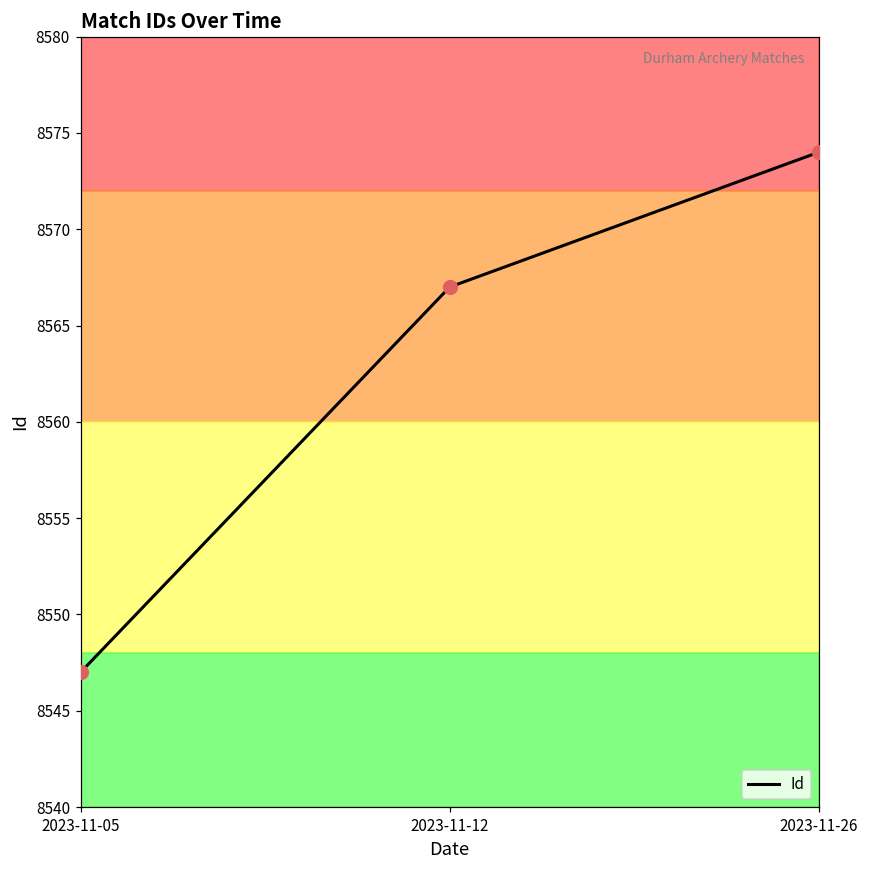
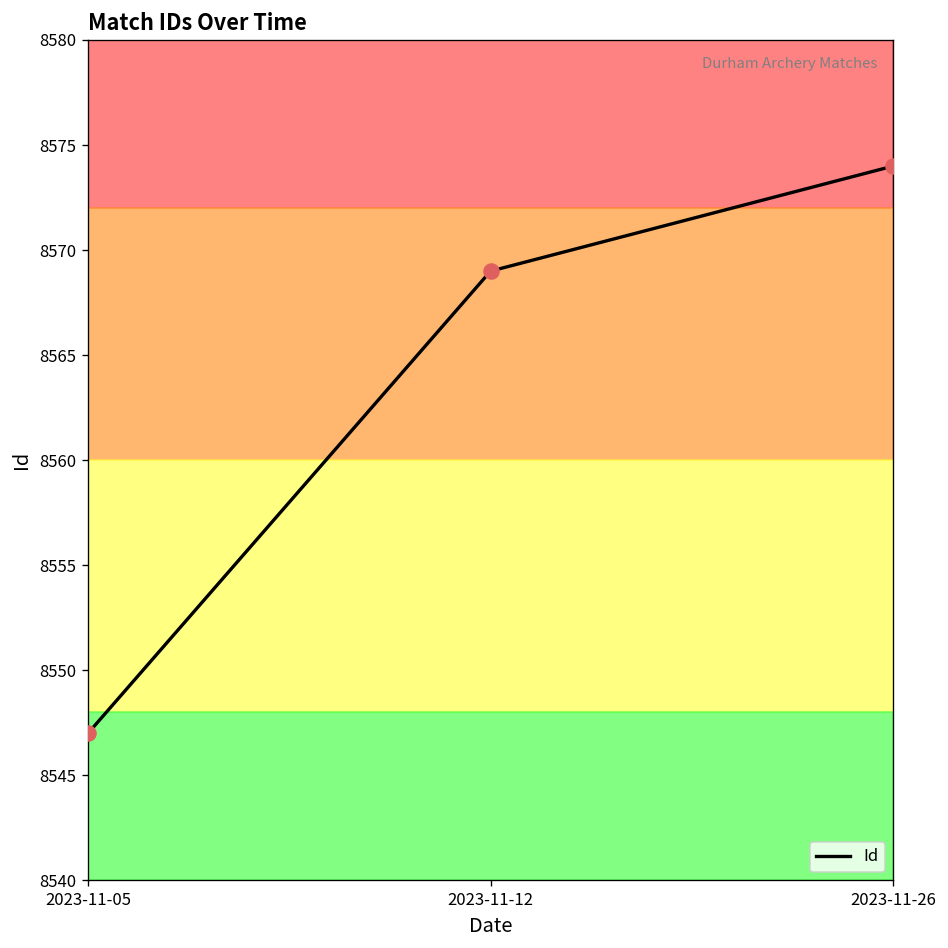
2023-11-12: 8567 -> 8569
